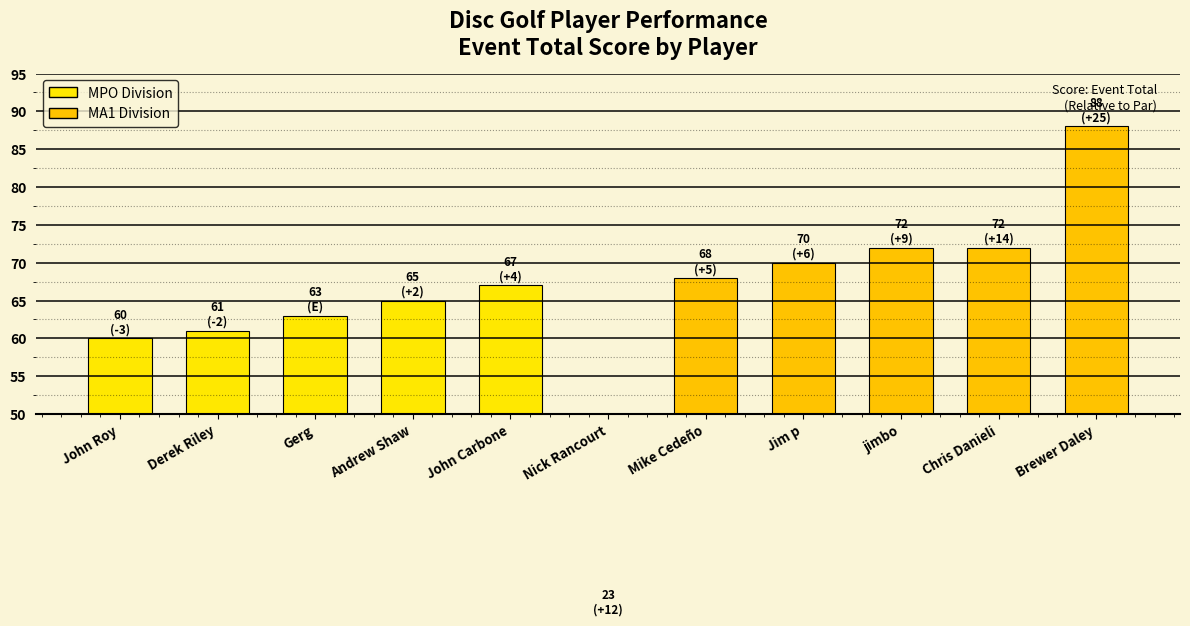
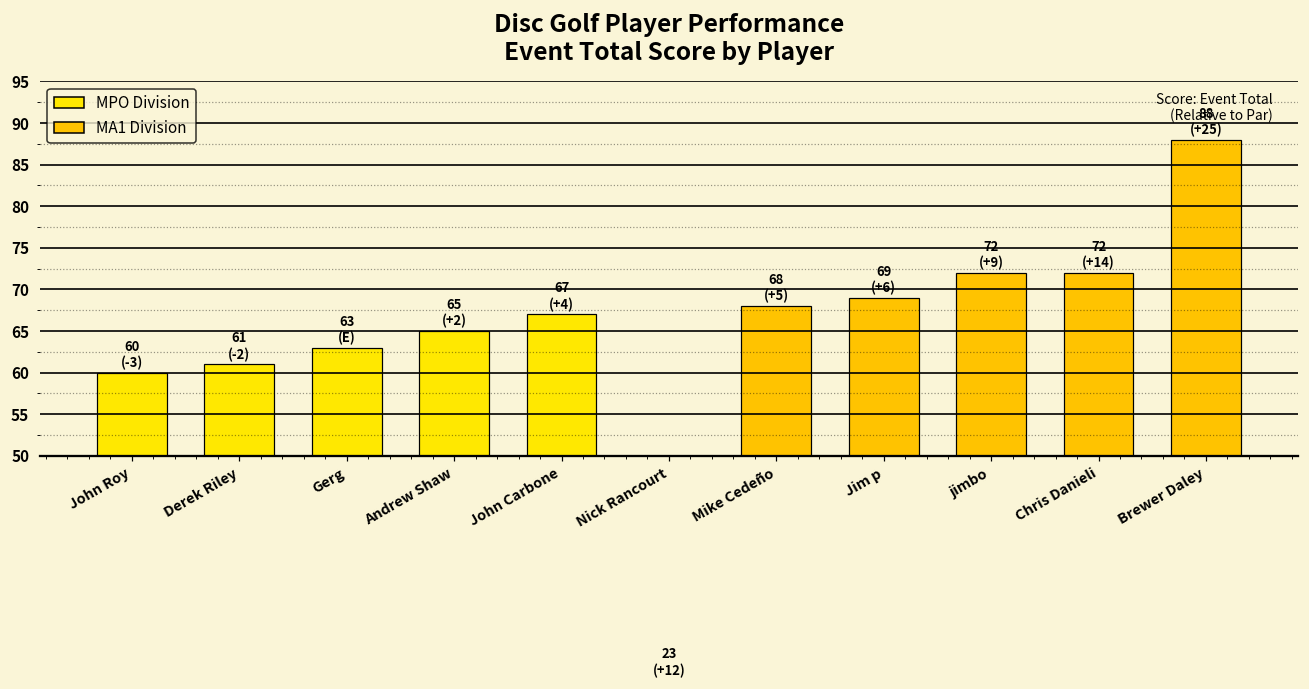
Jim p: 70 -> 69
